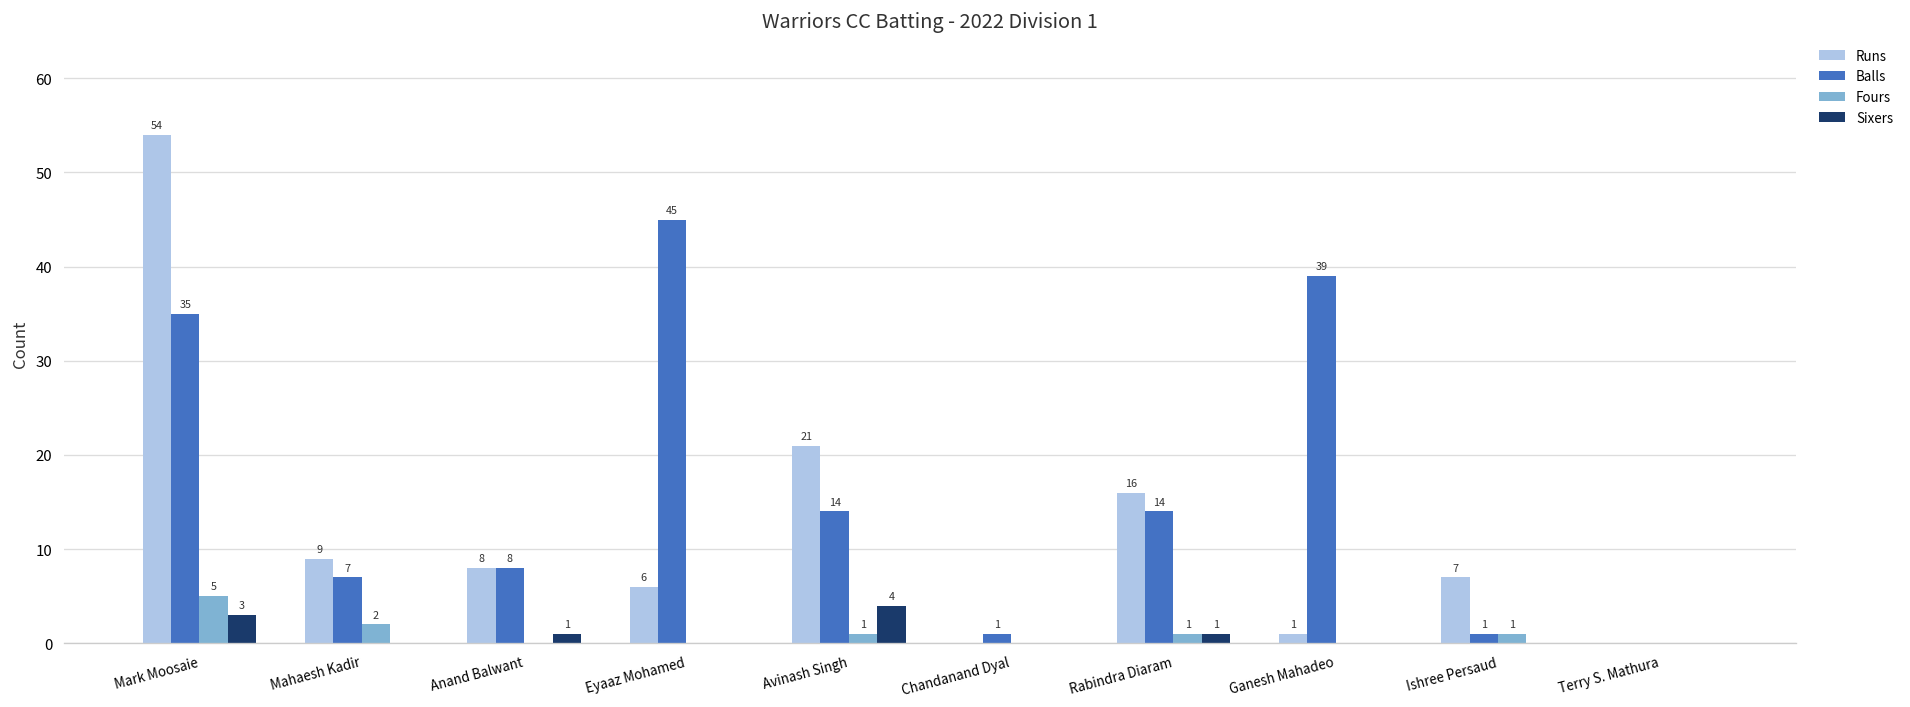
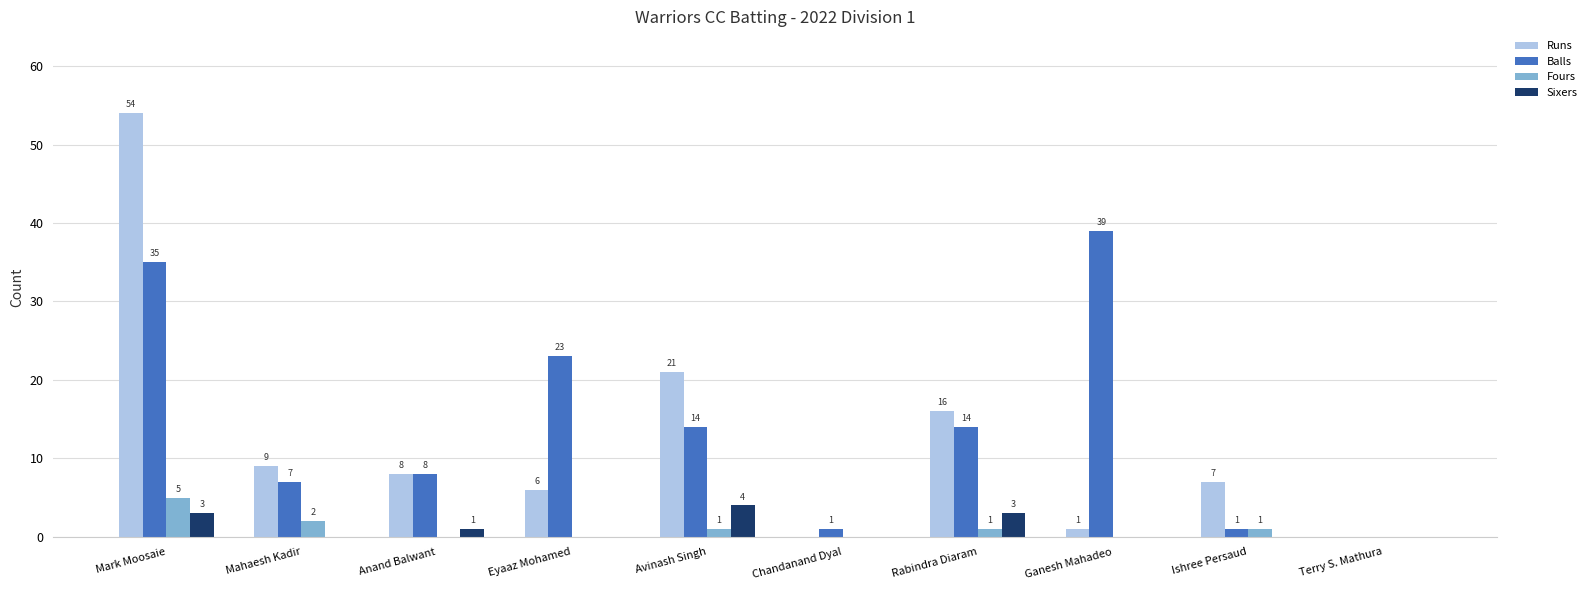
Balls, Eyaaz Mohamed: 45 -> 23
Sixers, Rabindra Diaram: 1 -> 3
